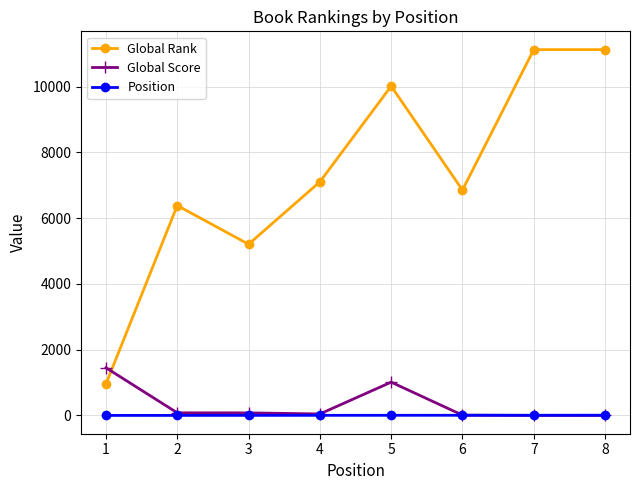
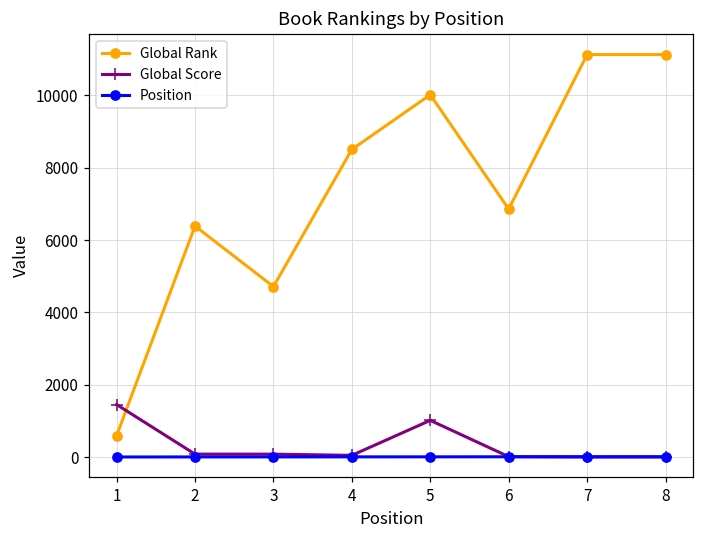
Global Rank, 1: 1000 -> 600
Global Rank, 3: 5200 -> 4700
Global Rank, 4: 7100 -> 8500
